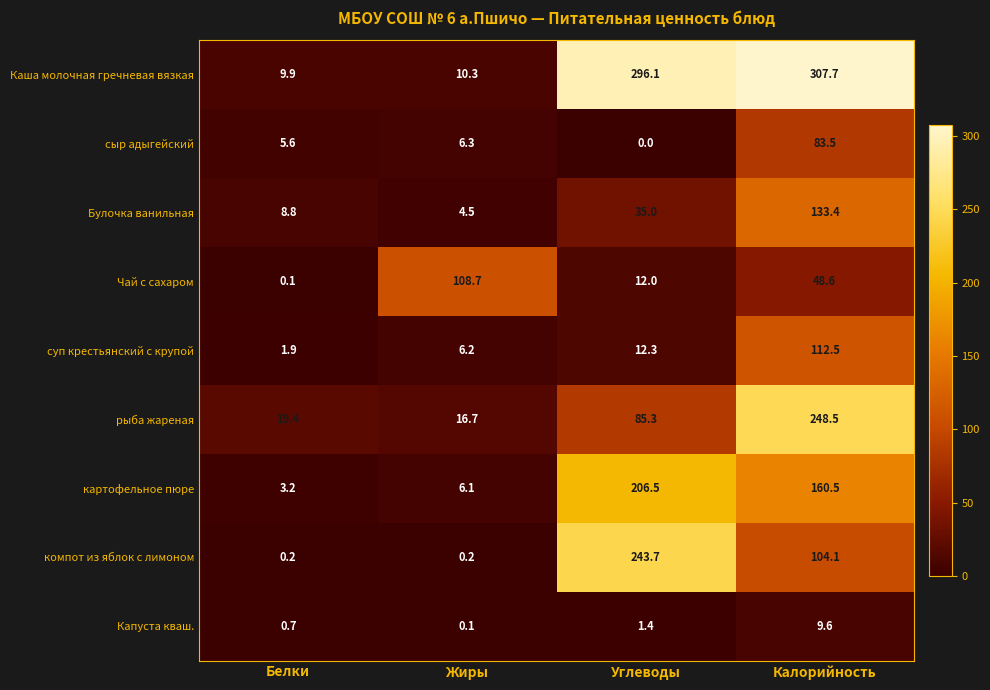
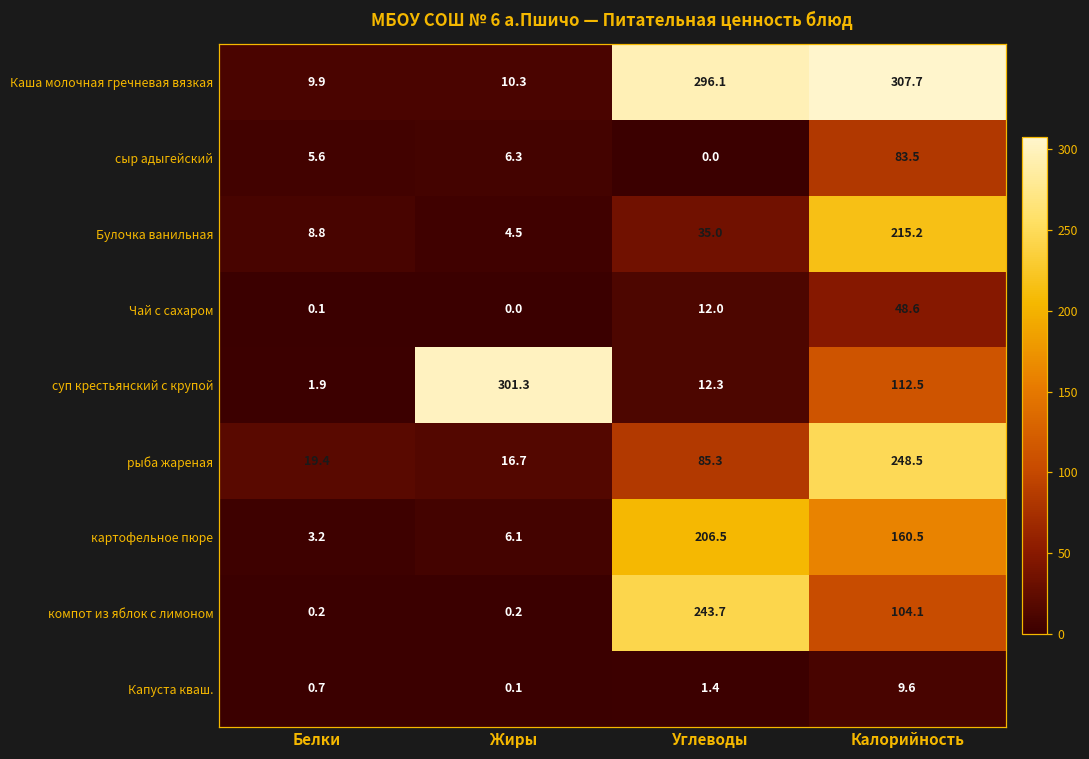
Булочка ванильная, Калорийность: 133.4 -> 215.2
Чай с сахаром, Жиры: 108.7 -> 0.0
суп крестьянский с крупой, Жиры: 6.2 -> 301.3
